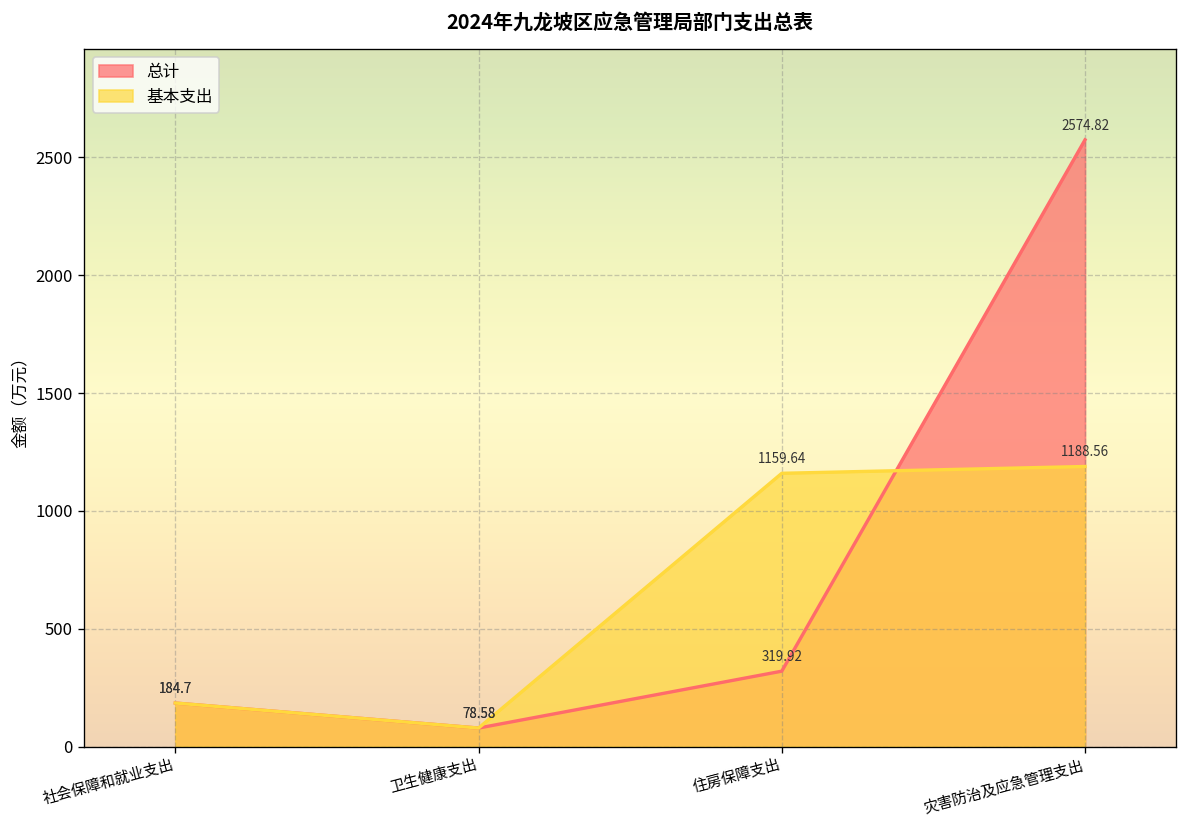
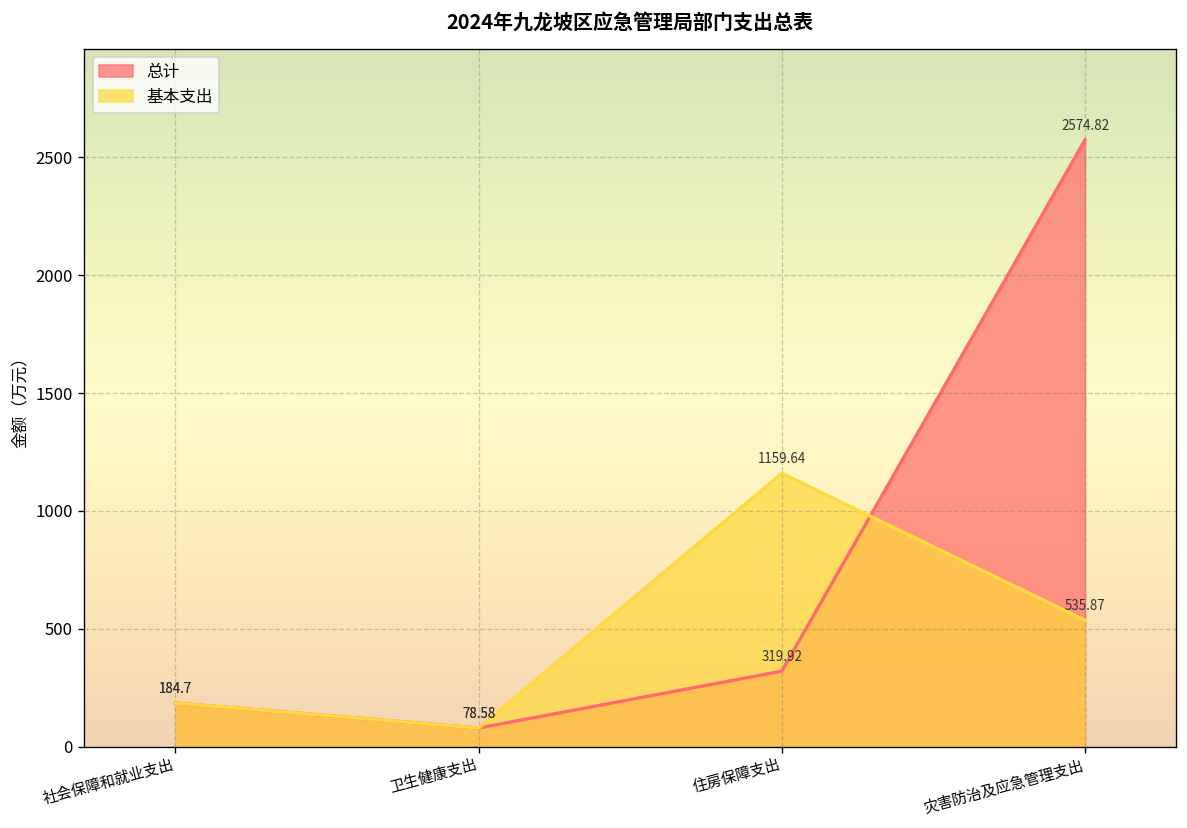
基本支出, 灾害防治及应急管理支出: 1188.56 -> 535.87
